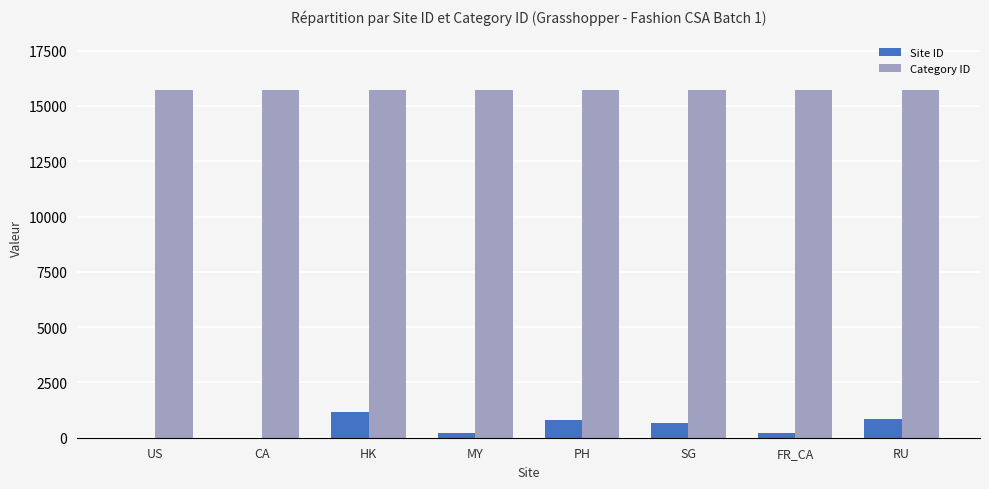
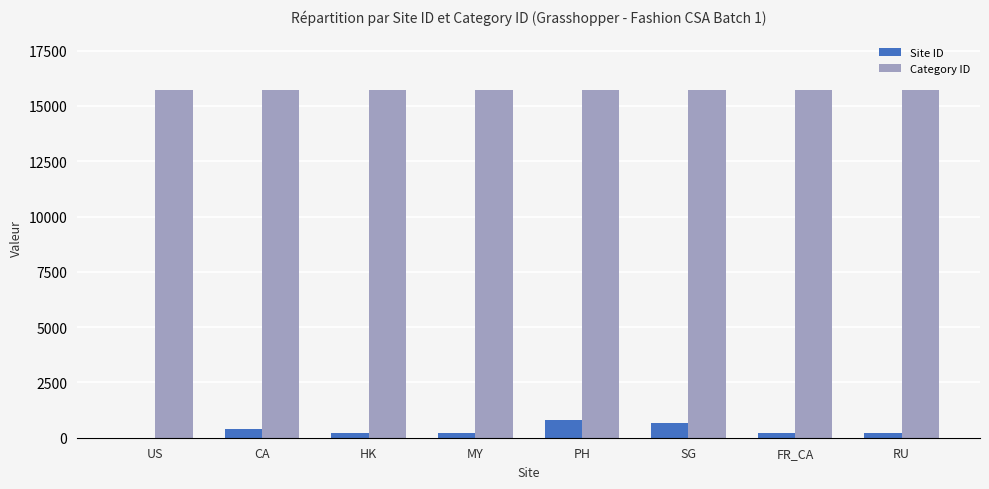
Site ID, CA: 0 -> 400
Site ID, HK: 1100 -> 200
Site ID, RU: 900 -> 200
